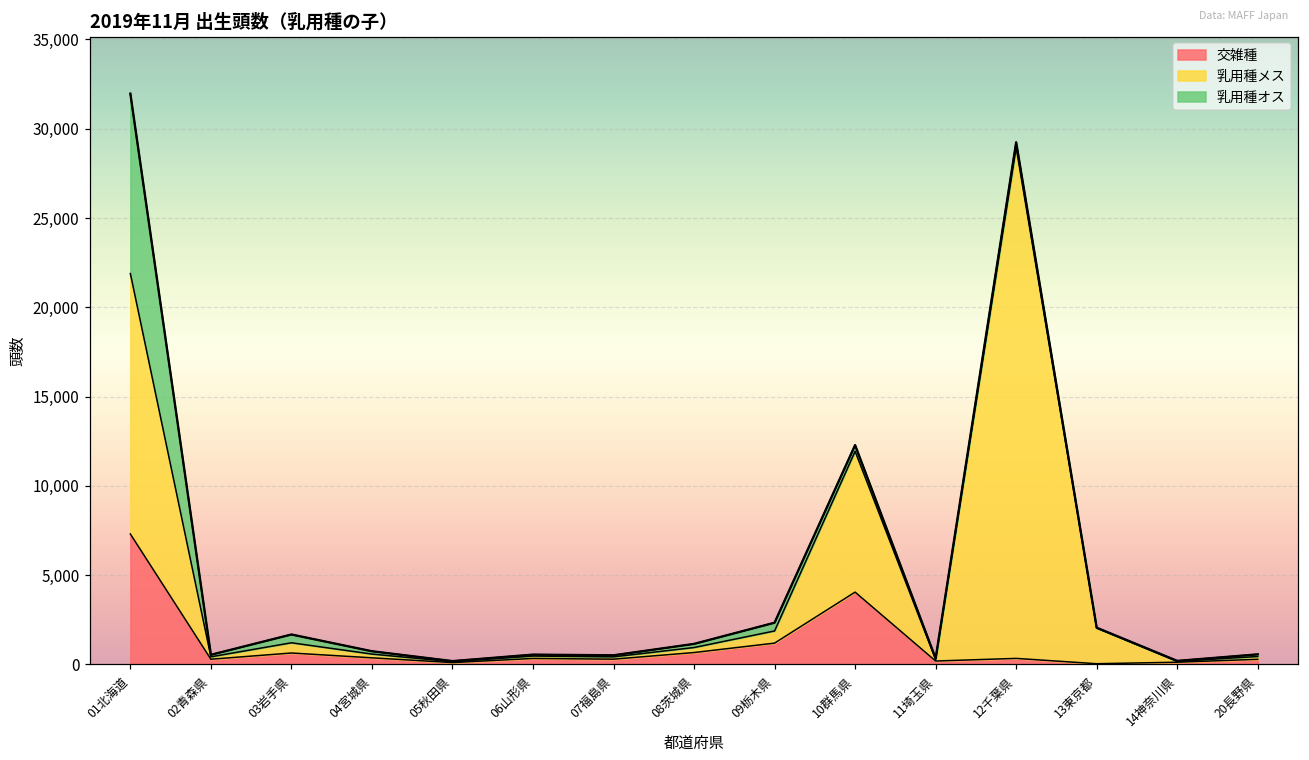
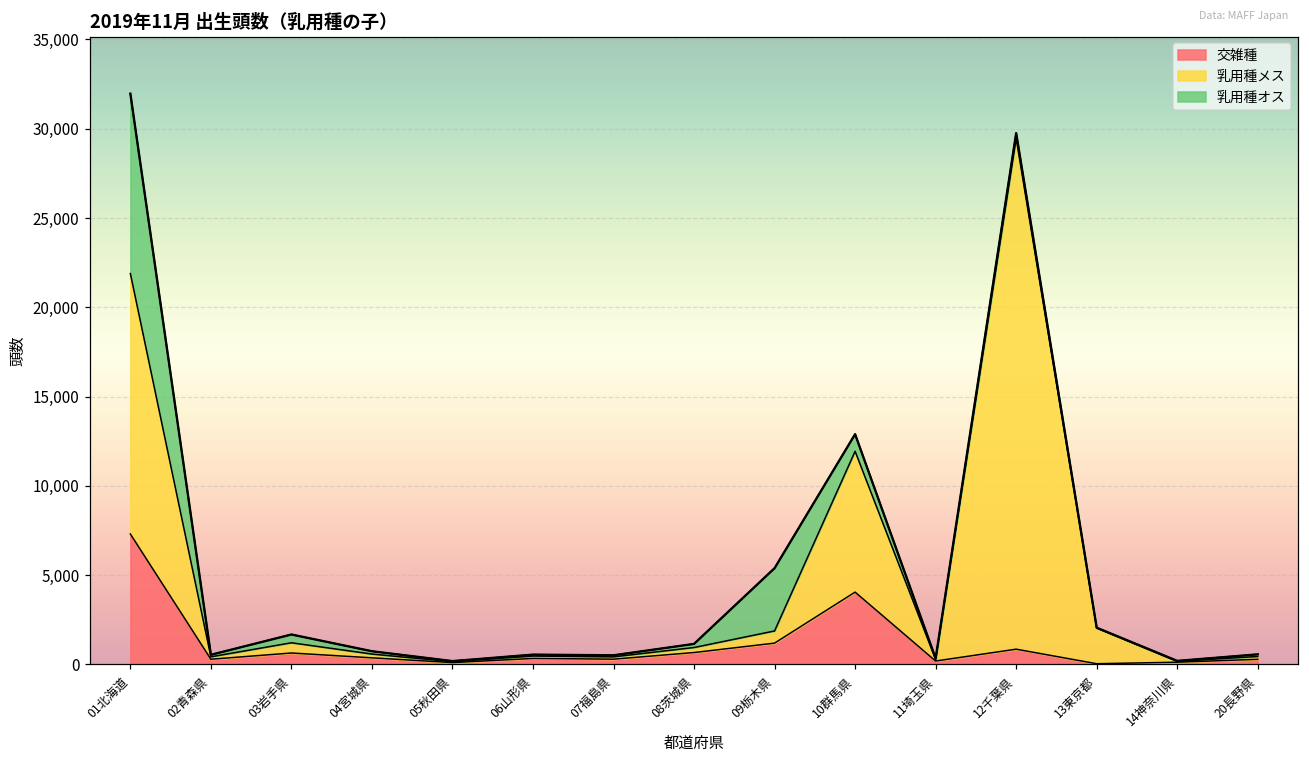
乳用種オス, 09栃木県: 500 -> 3,500
乳用種オス, 10群馬県: 300 -> 1,000
交雑種, 12千葉県: 300 -> 900
